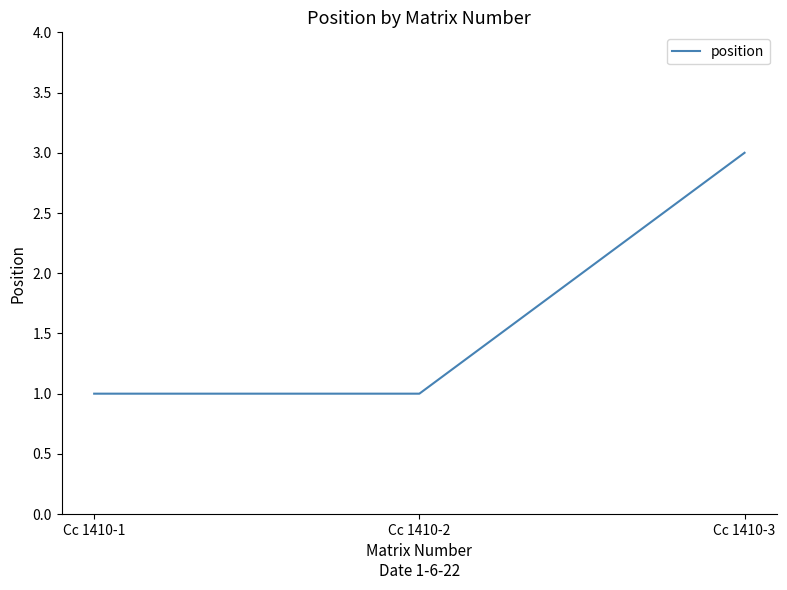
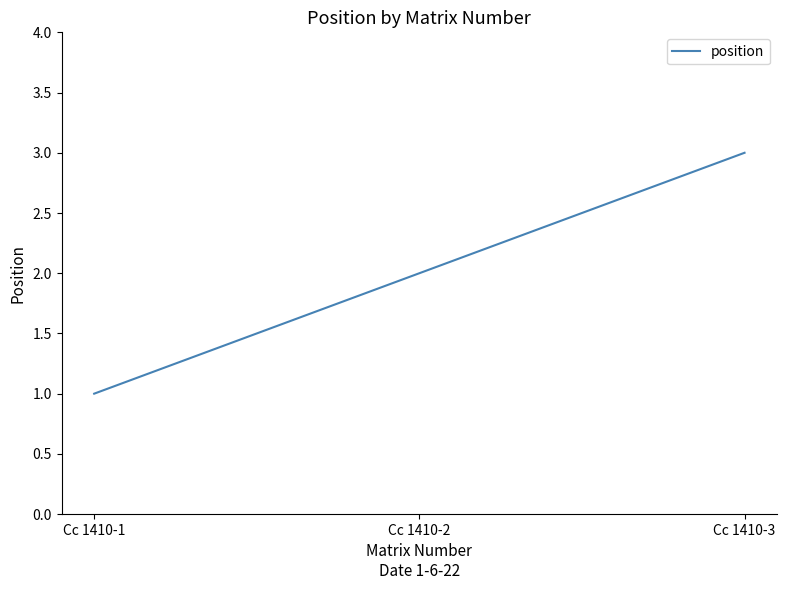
Cc 1410-2: 1 -> 2
